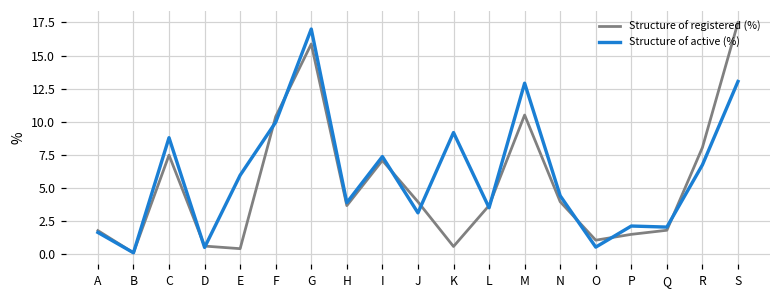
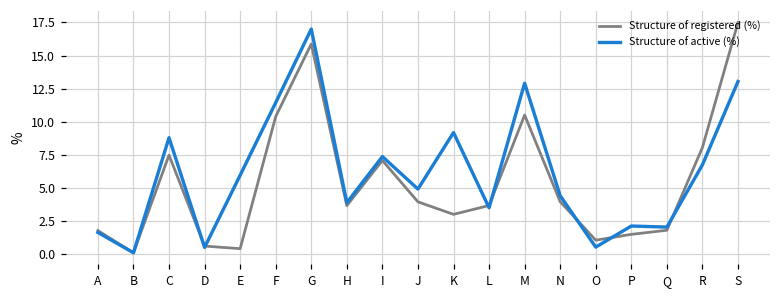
Structure of active (%), F: 10.0 -> 11.4
Structure of active (%), J: 3.1 -> 4.9
Structure of registered (%), K: 0.6 -> 3.0
